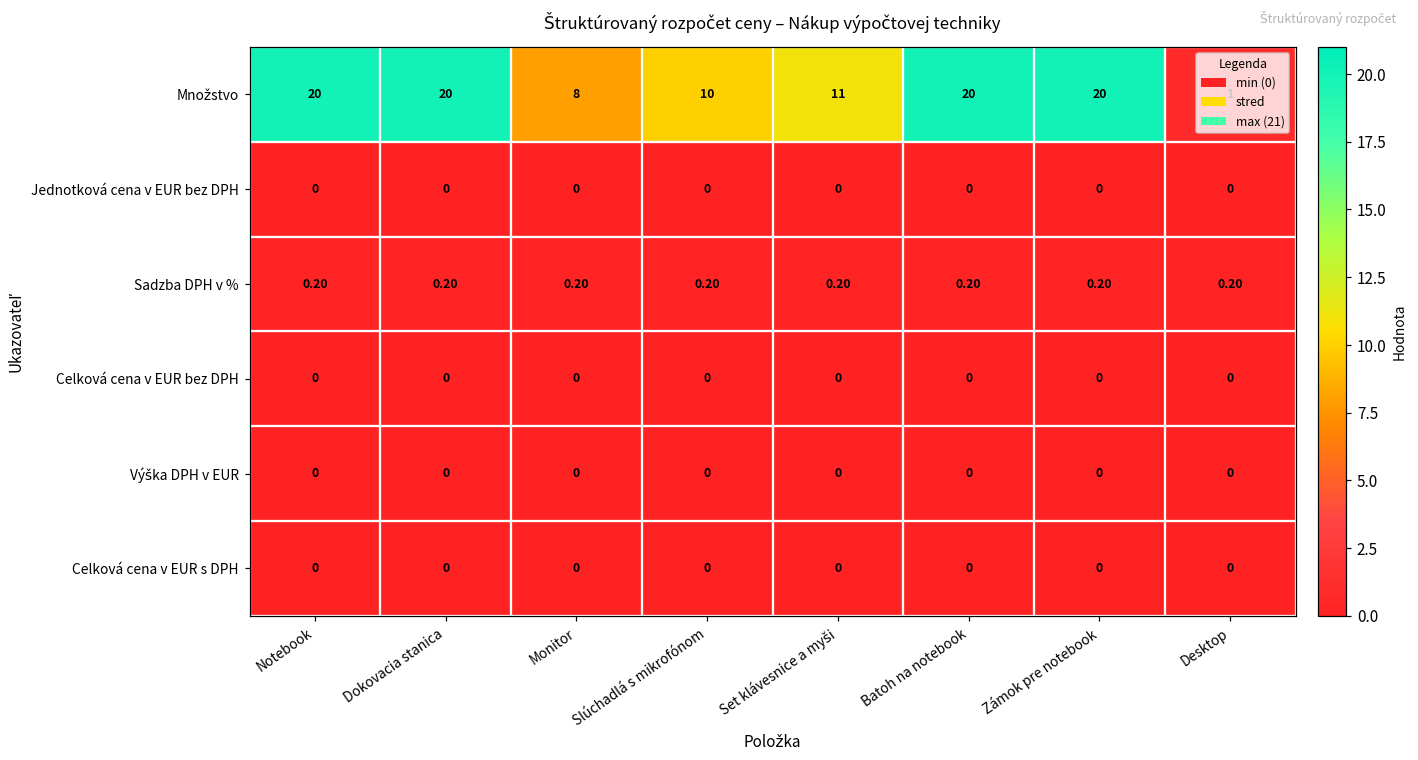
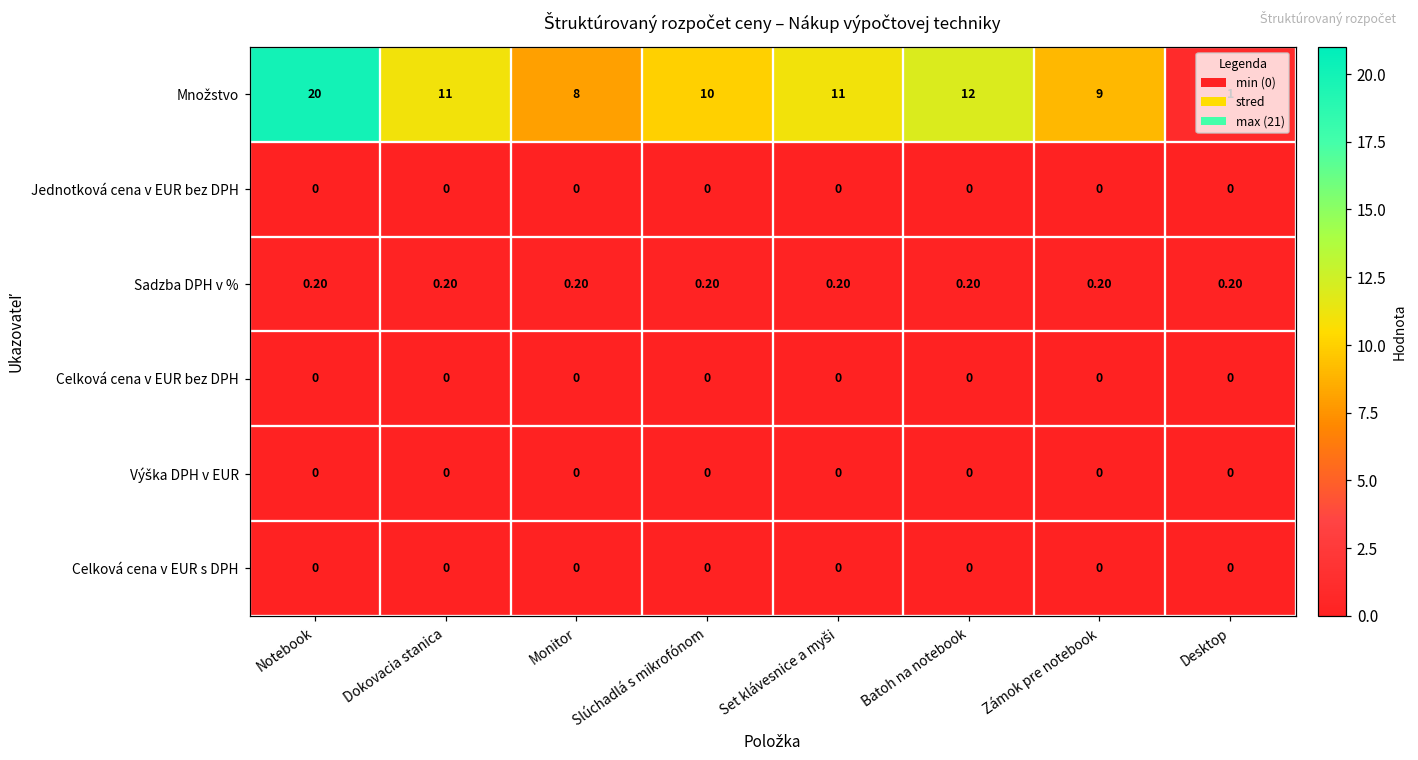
Množstvo, Dokovacia stanica: 20 -> 11
Množstvo, Batoh na notebook: 20 -> 12
Množstvo, Zámok pre notebook: 20 -> 9
